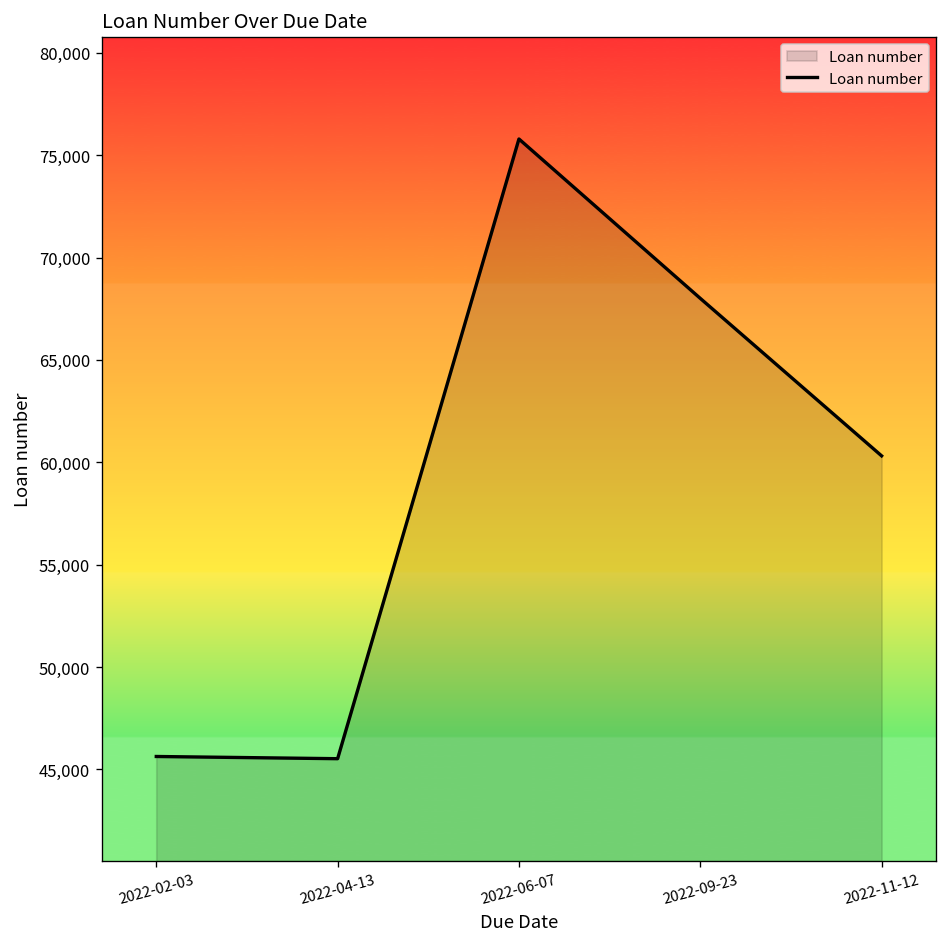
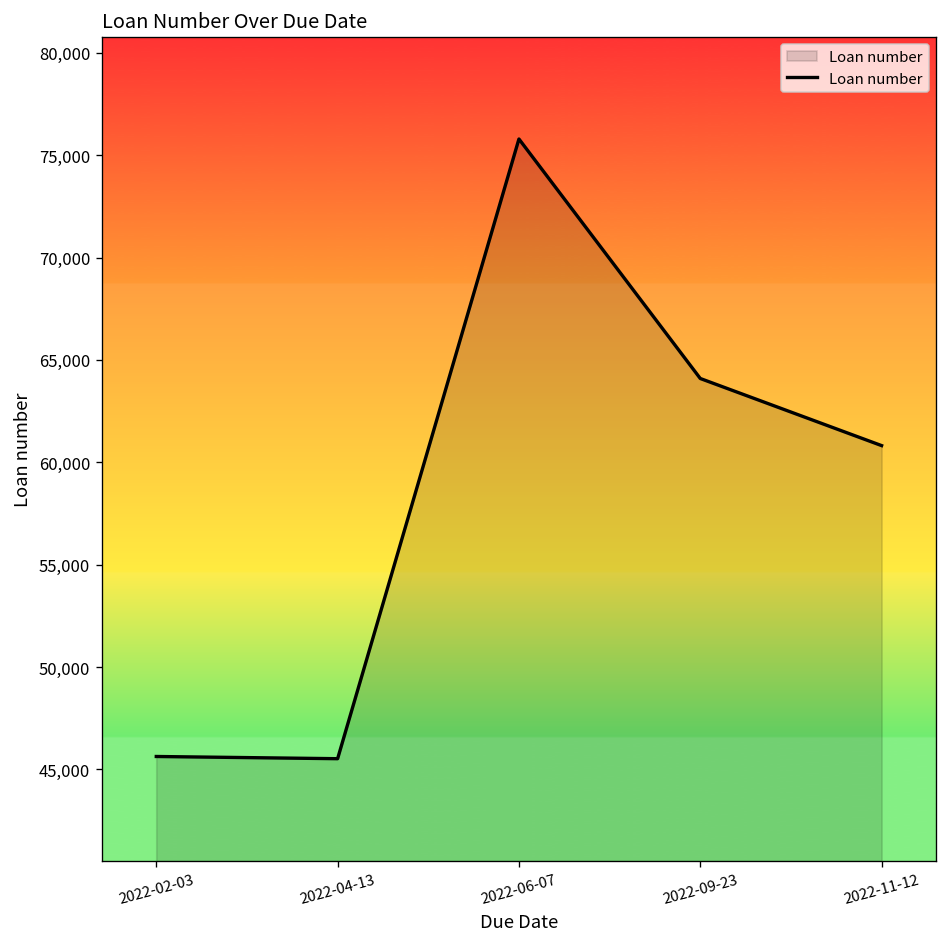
2022-09-23: 68,000 -> 64,100
2022-11-12: 60,300 -> 60,800
